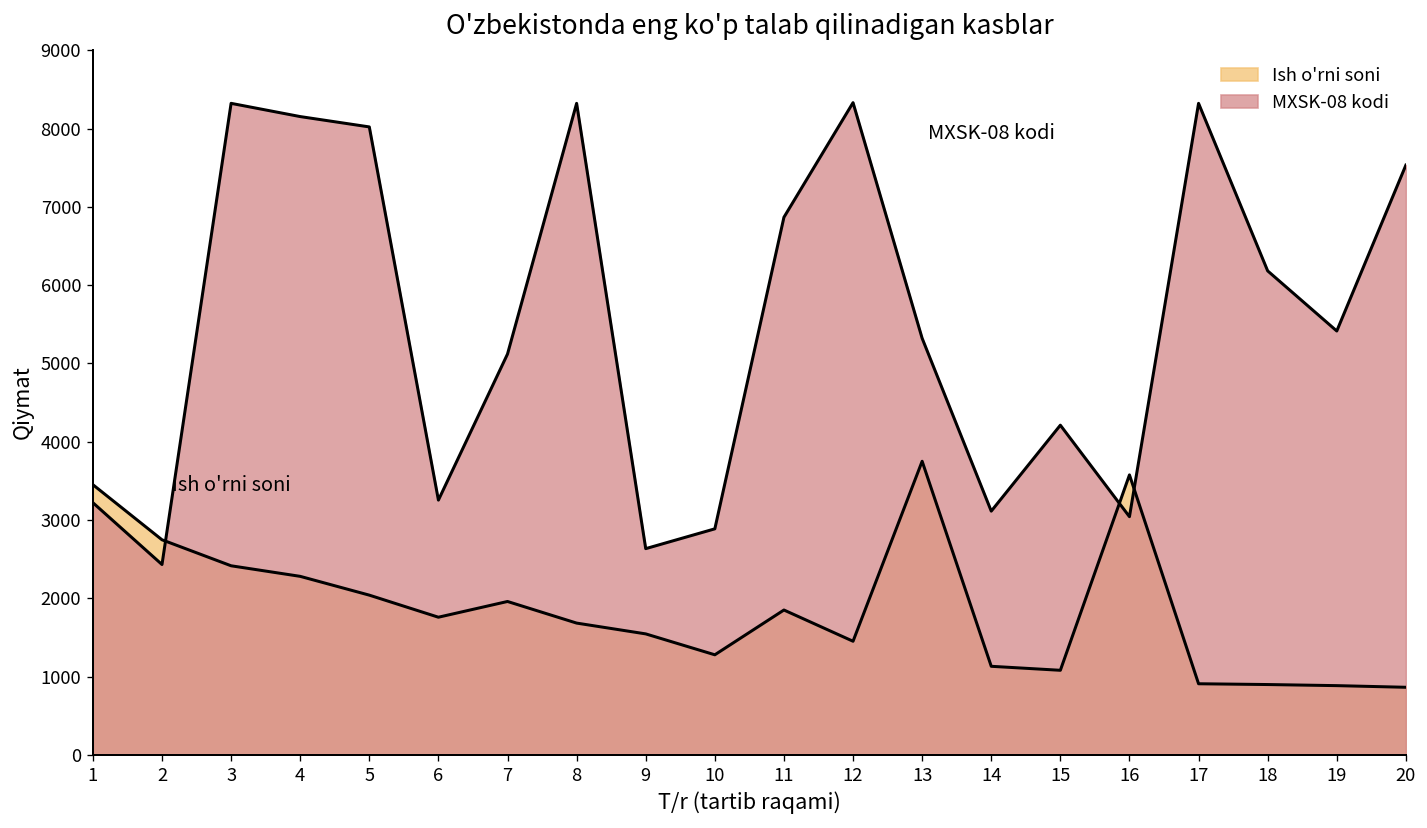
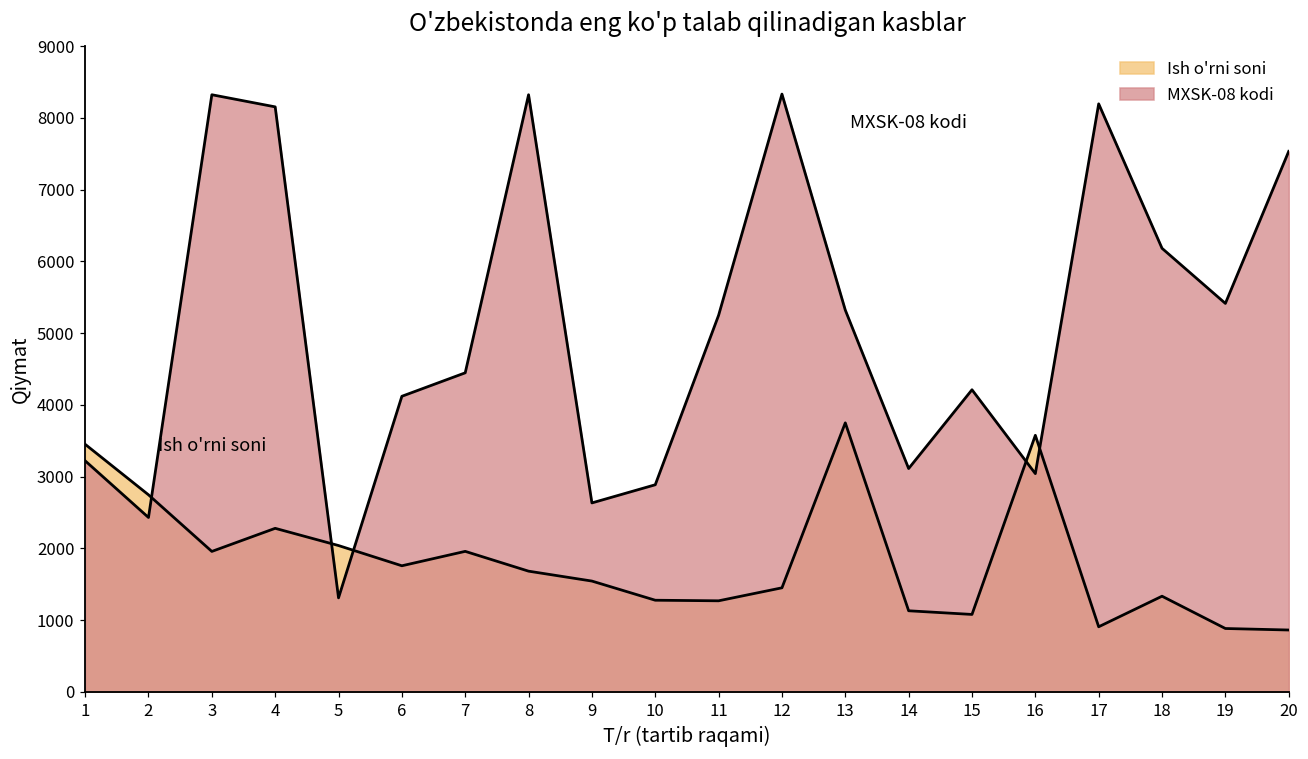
Ish o'rni soni, 3: 2400 -> 2000
MXSK-08 kodi, 5: 8000 -> 1300
MXSK-08 kodi, 6: 3300 -> 4100
MXSK-08 kodi, 7: 5100 -> 4400
Ish o'rni soni, 11: 1900 -> 1300
MXSK-08 kodi, 11: 6900 -> 5200
MXSK-08 kodi, 17: 8300 -> 8200
Ish o'rni soni, 18: 900 -> 1300
